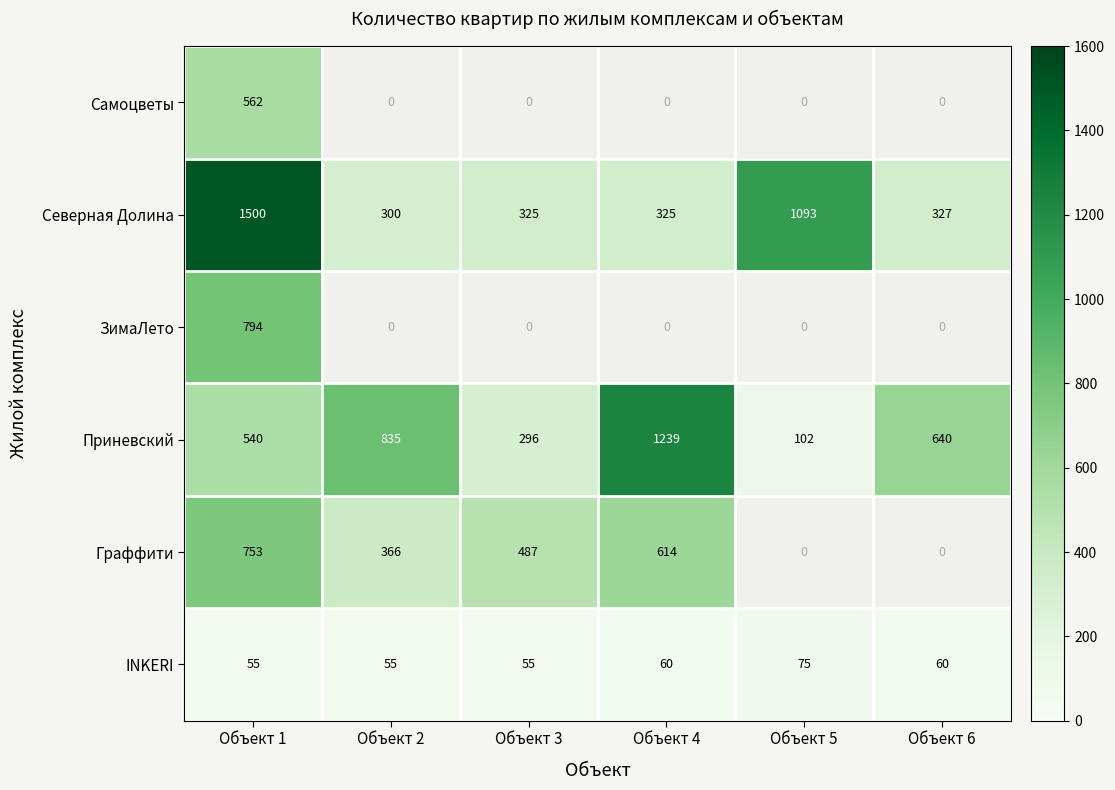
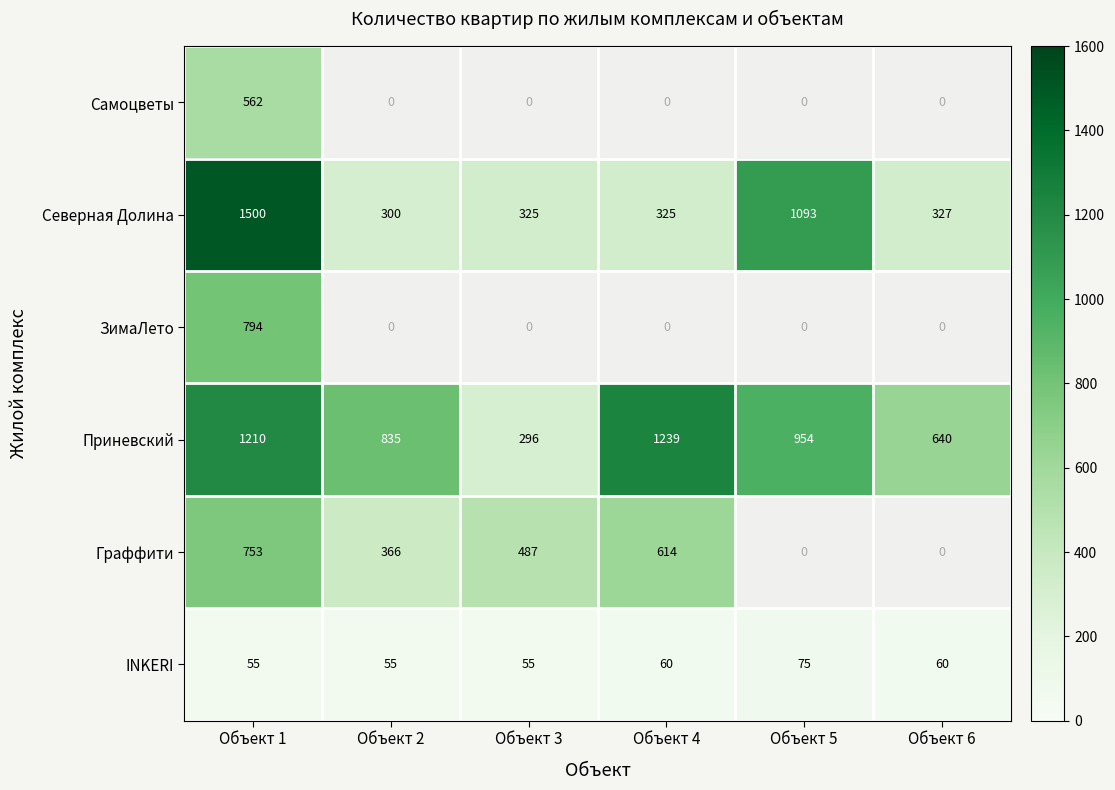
Приневский, Объект 1: 540 -> 1210
Приневский, Объект 5: 102 -> 954
